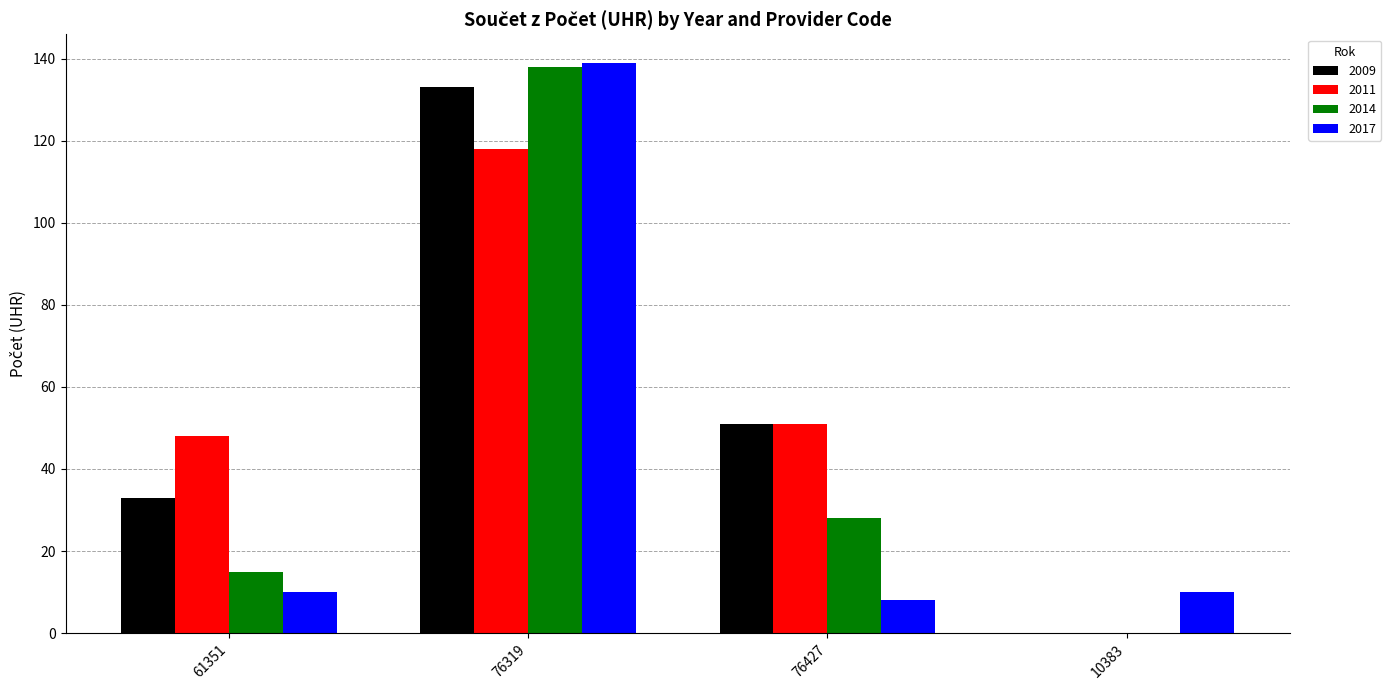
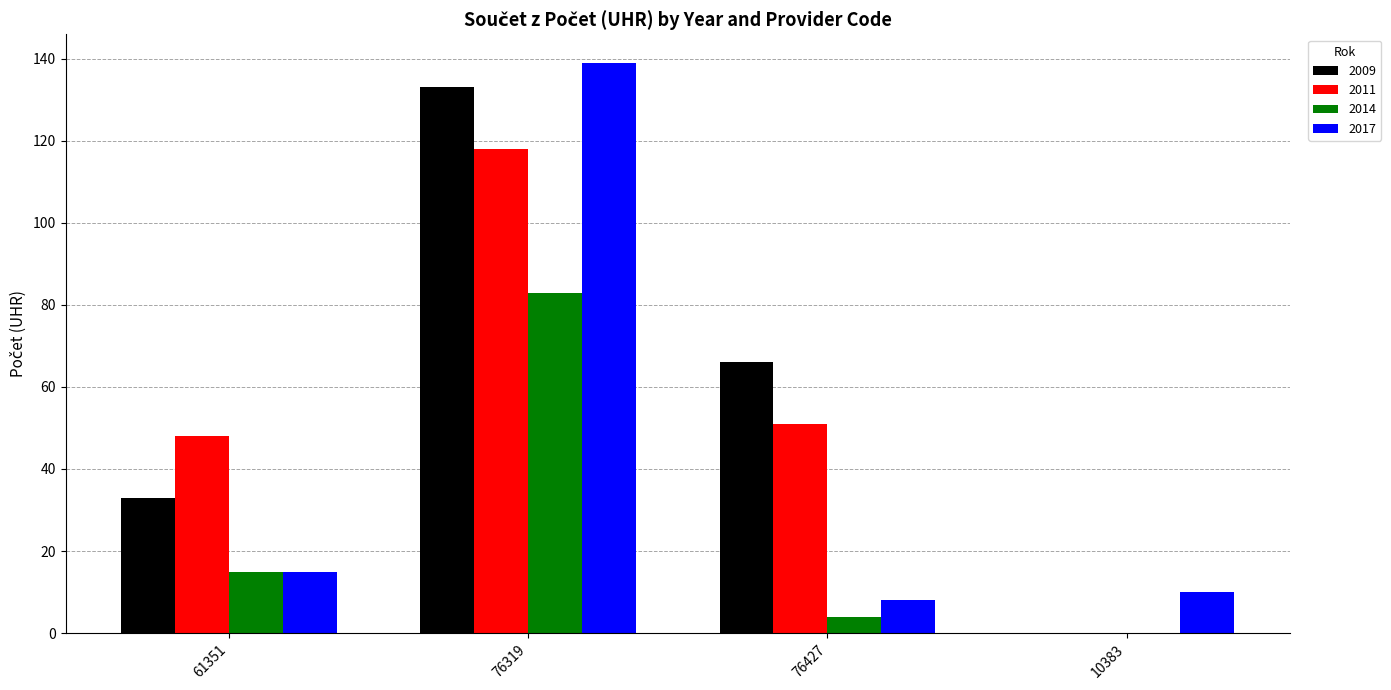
2017, 61351: 10 -> 15
2014, 76319: 138 -> 83
2009, 76427: 51 -> 66
2014, 76427: 28 -> 4
